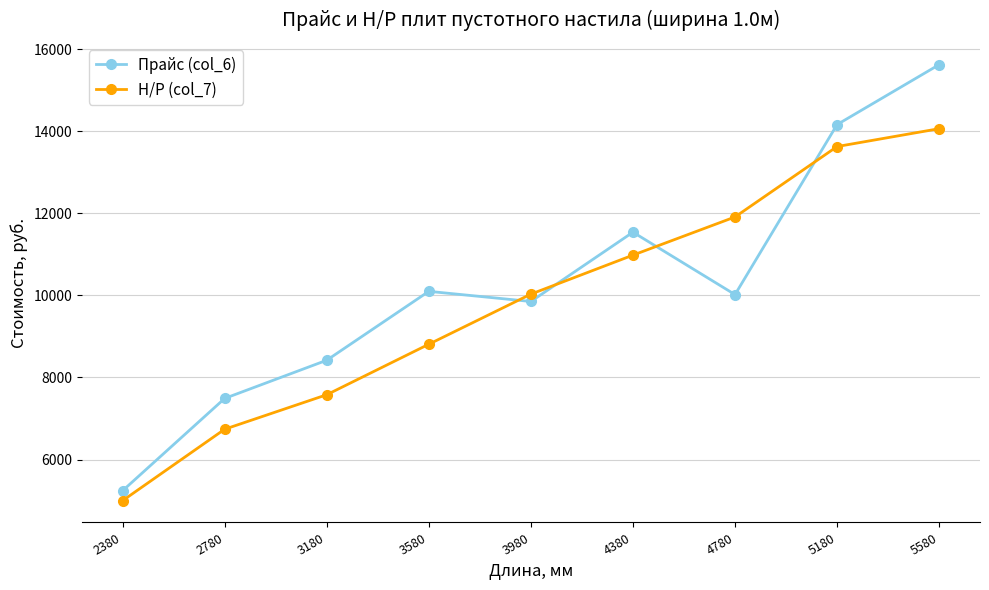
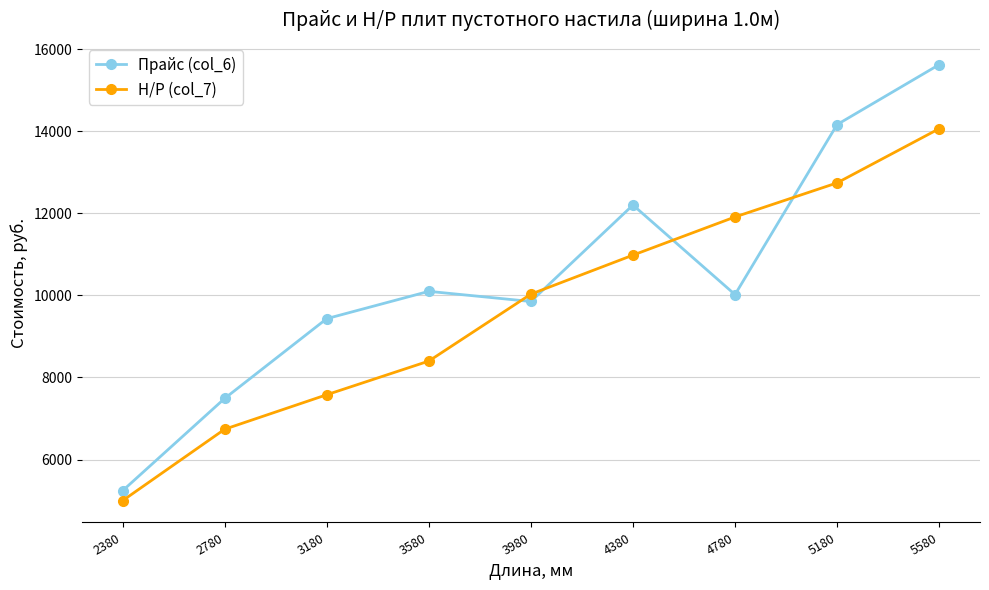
Прайс (col_6), 3180: 8400 -> 9400
Н/Р (col_7), 3580: 8800 -> 8400
Прайс (col_6), 4380: 11500 -> 12200
Н/Р (col_7), 5180: 13600 -> 12700
